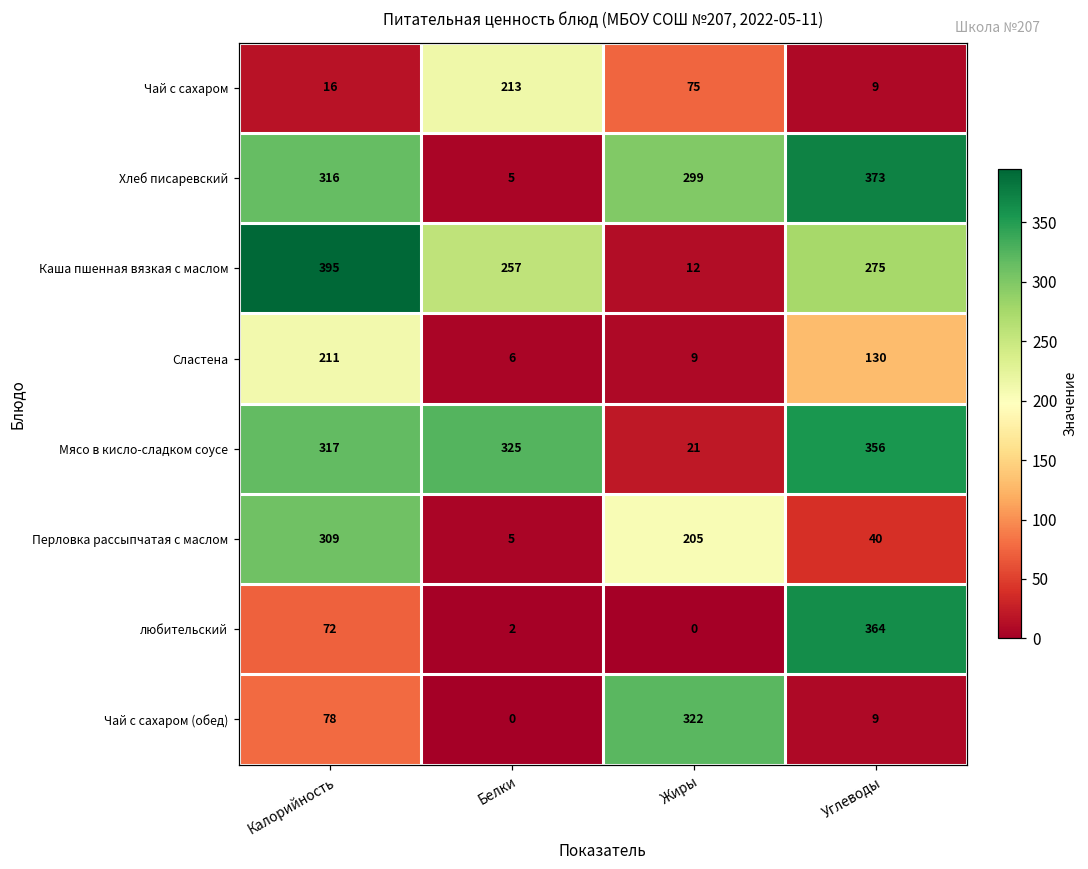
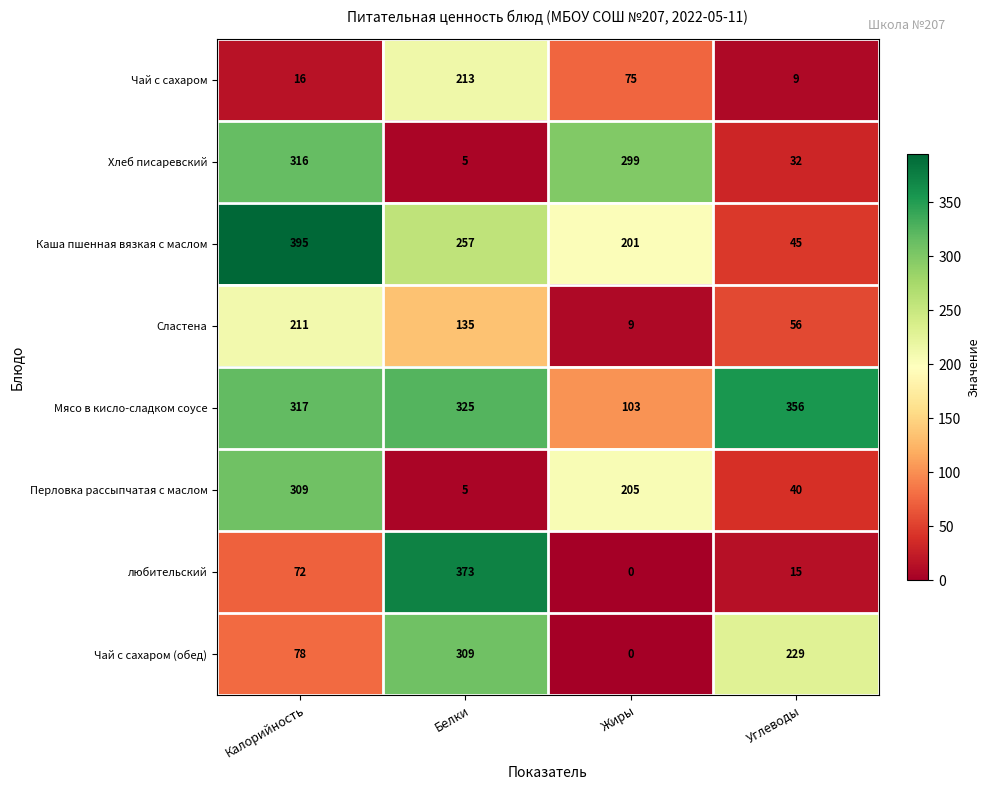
Хлеб писаревский, Углеводы: 373 -> 32
Каша пшенная вязкая с маслом, Жиры: 12 -> 201
Каша пшенная вязкая с маслом, Углеводы: 275 -> 45
Сластена, Белки: 6 -> 135
Сластена, Углеводы: 130 -> 56
Мясо в кисло-сладком соусе, Жиры: 21 -> 103
любительский, Белки: 2 -> 373
любительский, Углеводы: 364 -> 15
Чай с сахаром (обед), Белки: 0 -> 309
Чай с сахаром (обед), Жиры: 322 -> 0
Чай с сахаром (обед), Углеводы: 9 -> 229
